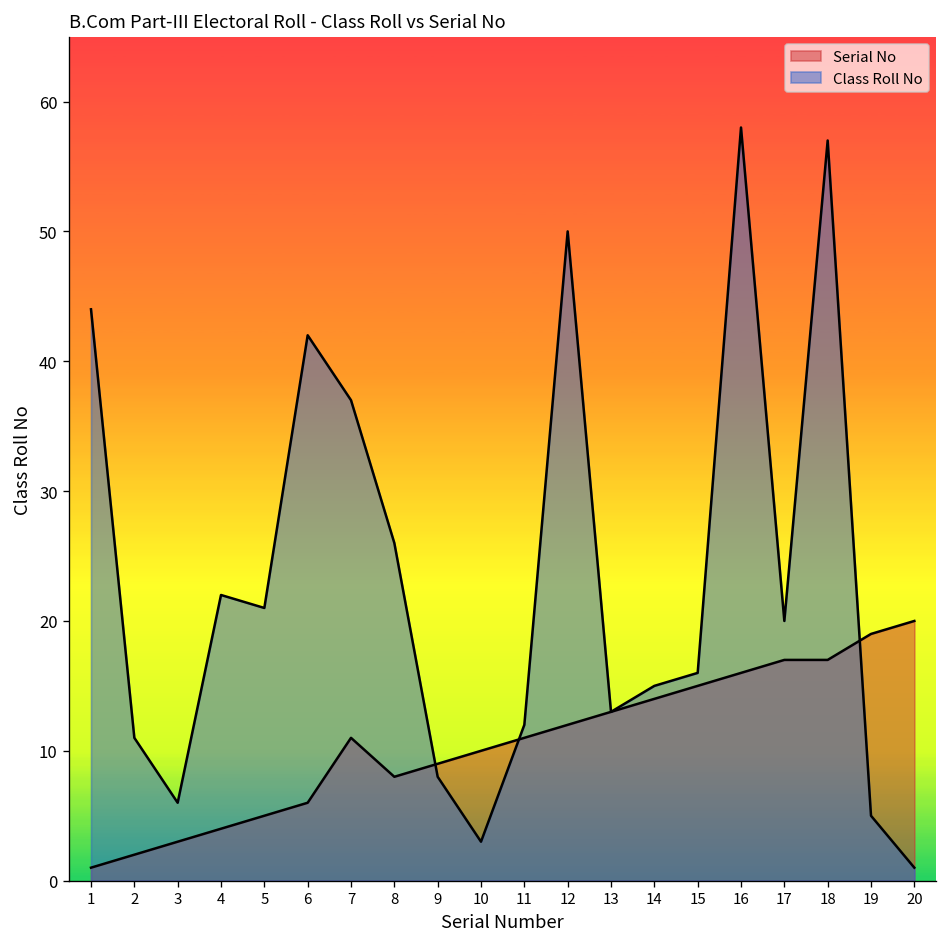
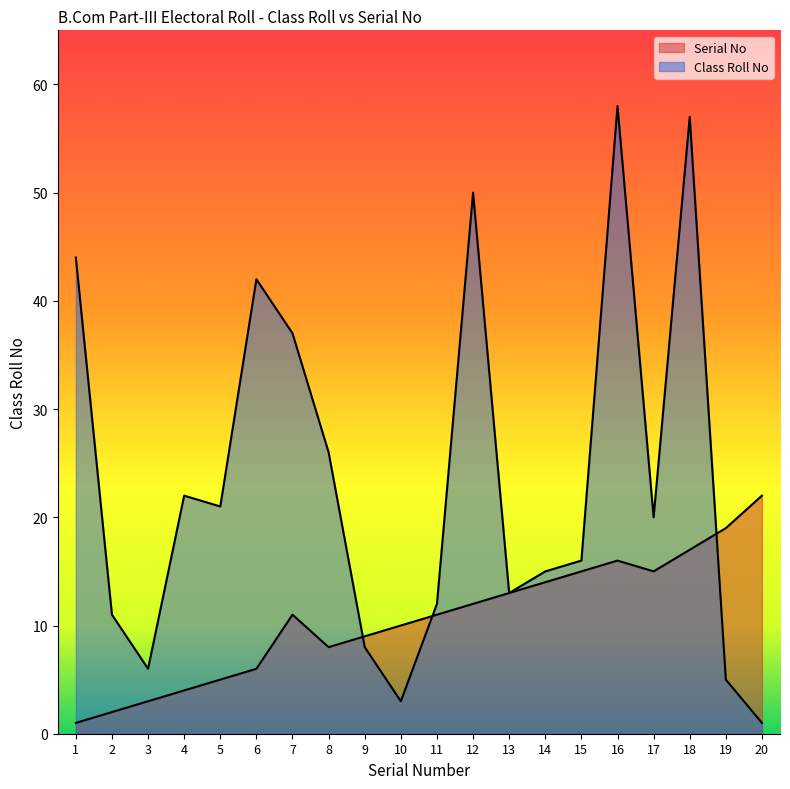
Serial No, 17: 17 -> 15
Serial No, 20: 20 -> 22
